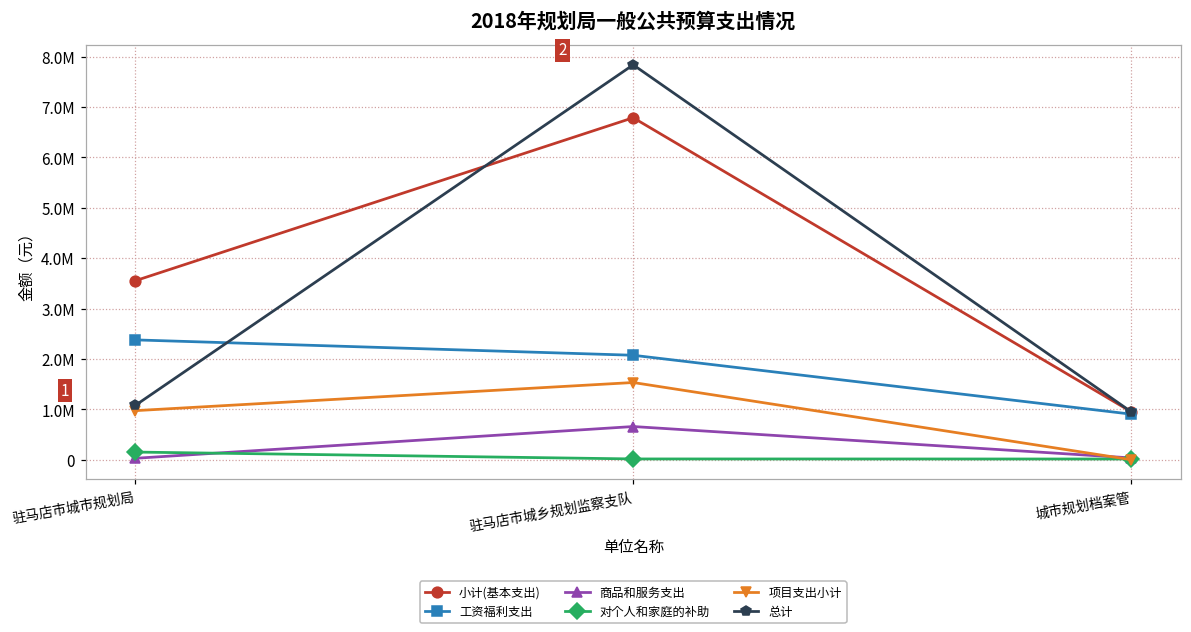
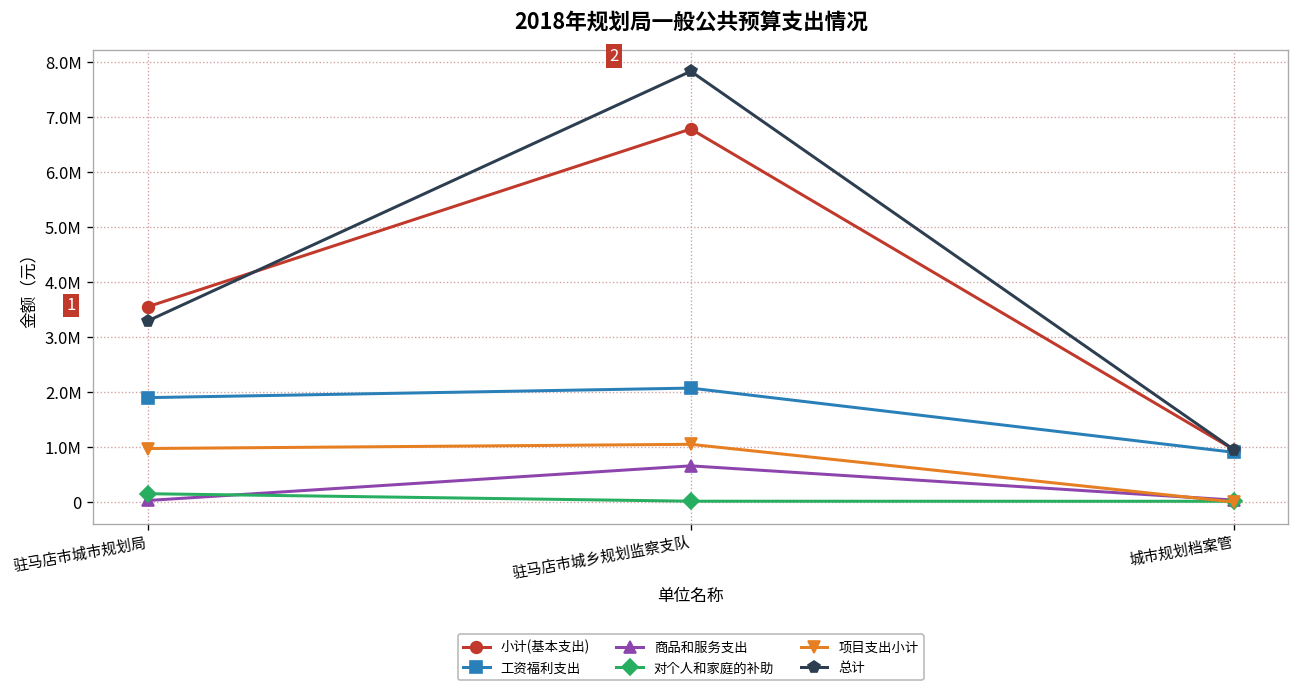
工资福利支出, 驻马店市城市规划局: 2400000 -> 1900000
总计, 驻马店市城市规划局: 1100000 -> 3300000
项目支出小计, 驻马店市城乡规划监察支队: 1500000 -> 1100000
